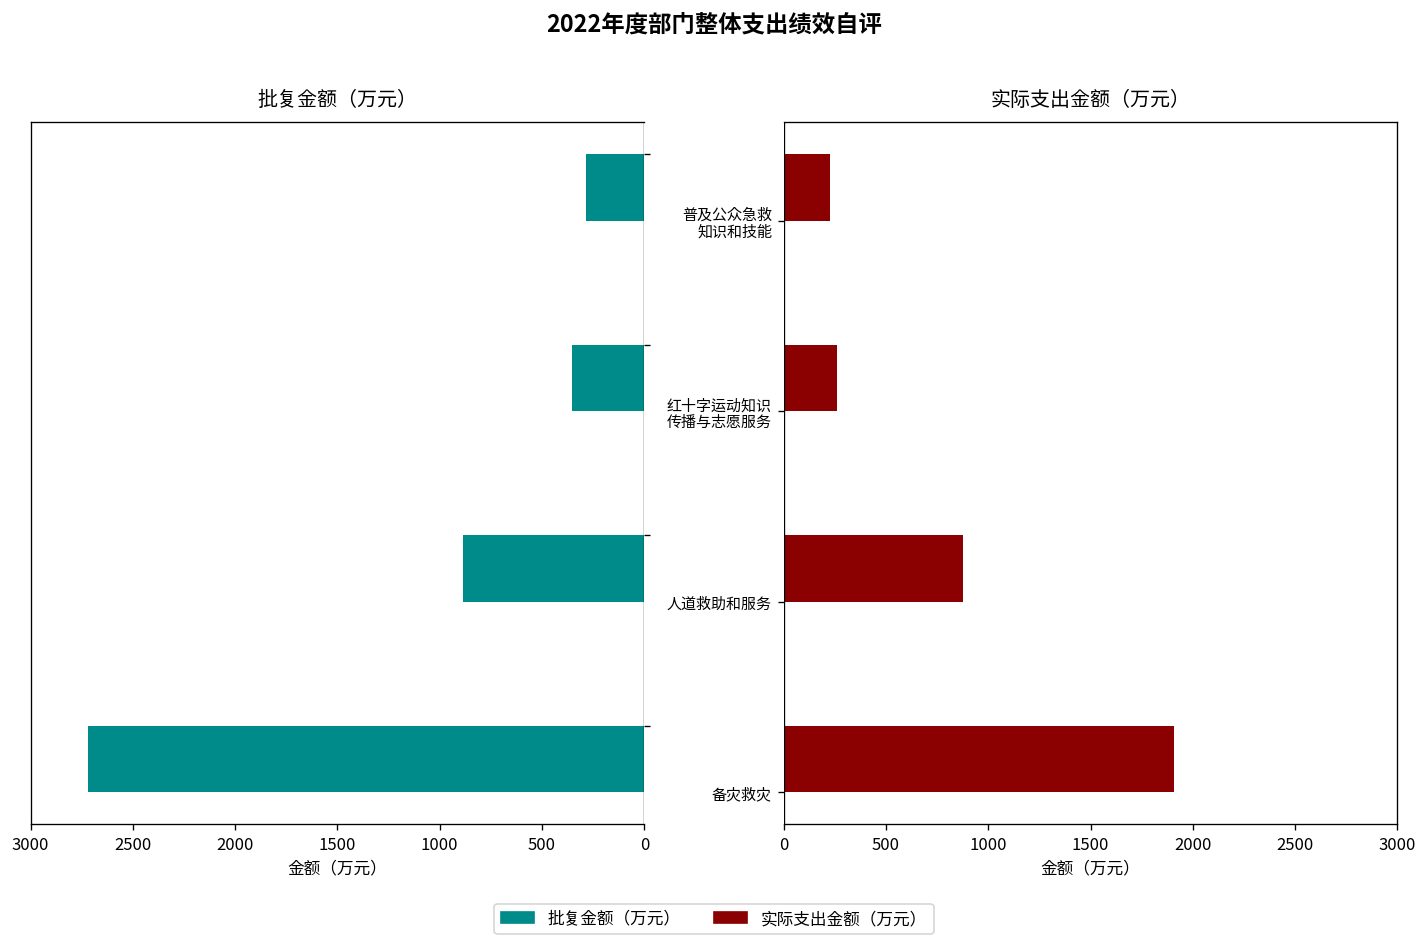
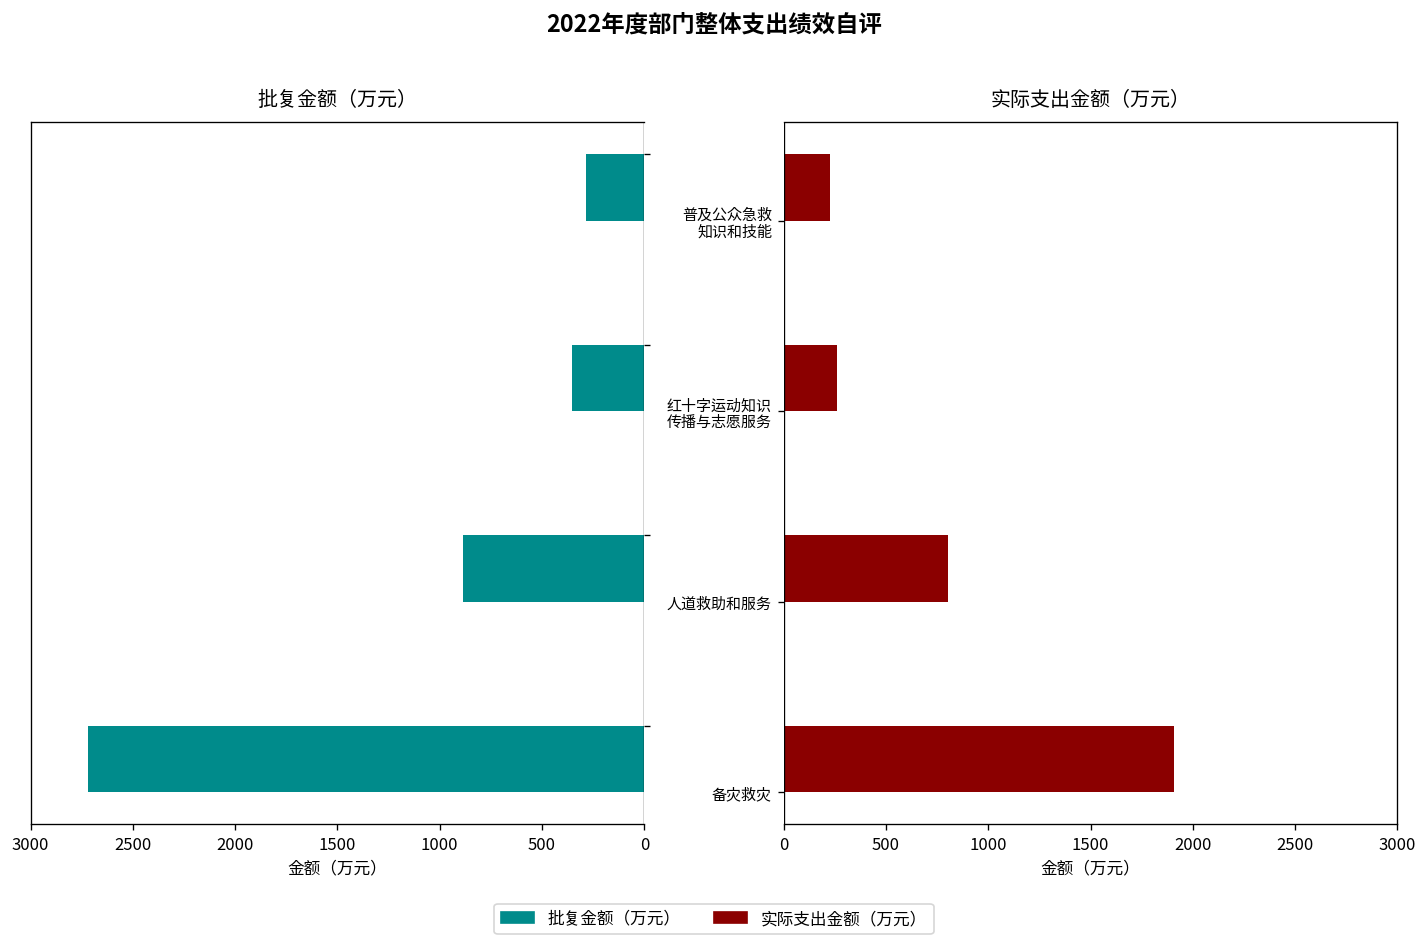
实际支出金额（万元）, 人道救助和服务: 880 -> 800
